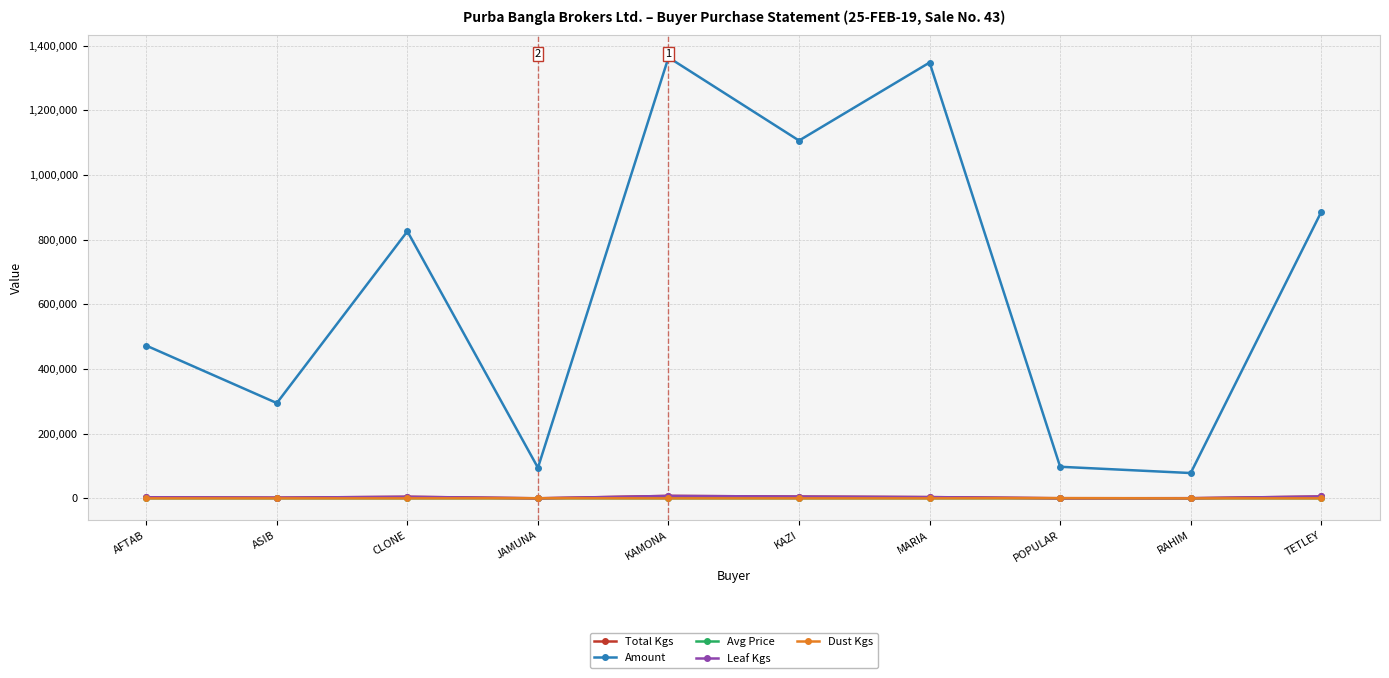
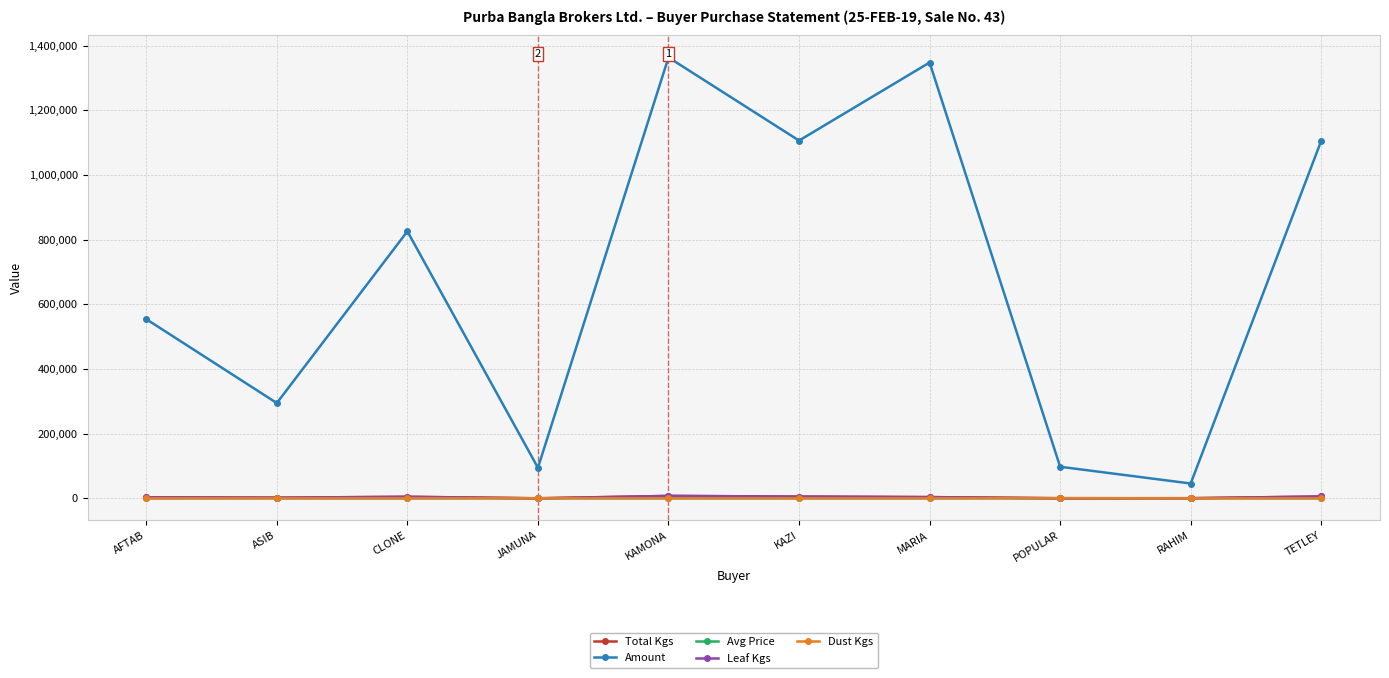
Amount, AFTAB: 470,000 -> 550,000
Amount, RAHIM: 80,000 -> 50,000
Amount, TETLEY: 890,000 -> 1,110,000
